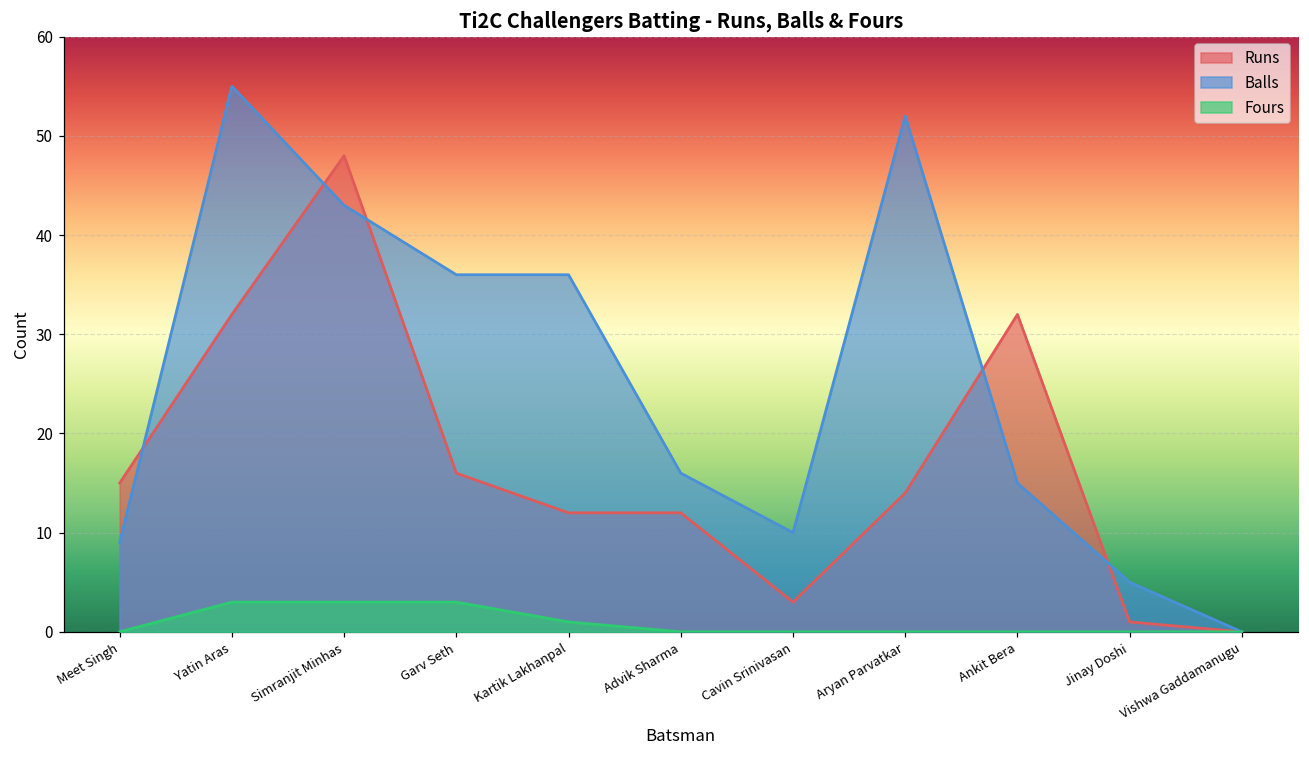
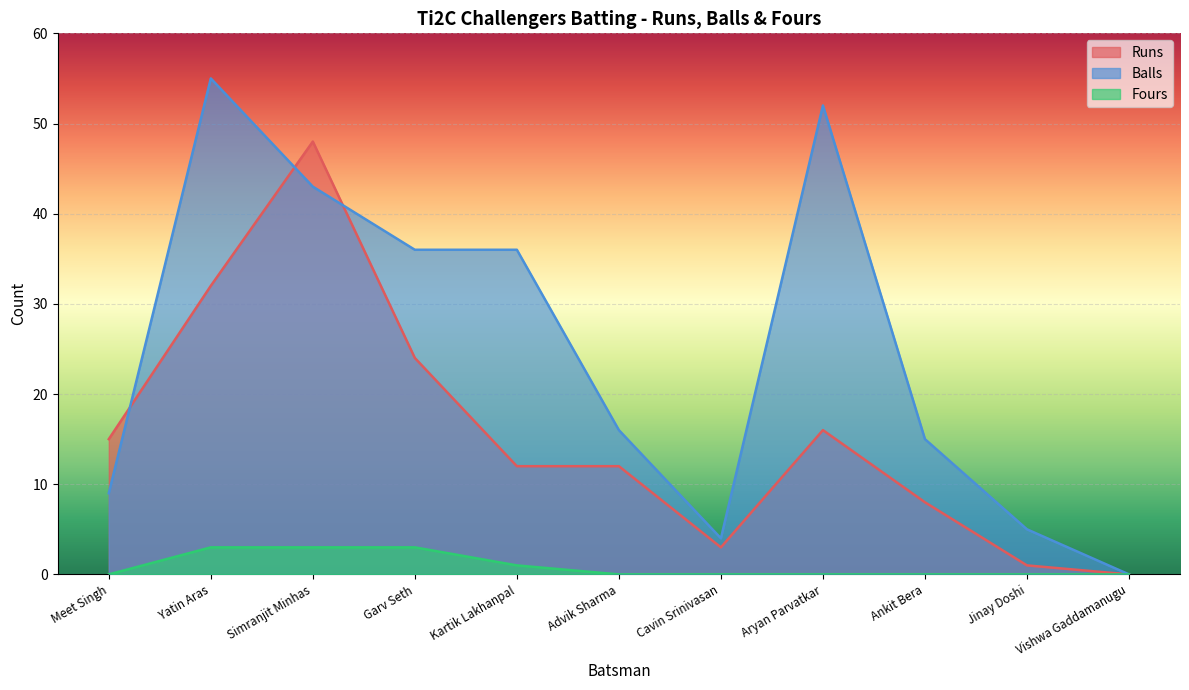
Runs, Garv Seth: 16 -> 24
Balls, Cavin Srinivasan: 10 -> 4
Runs, Aryan Parvatkar: 14 -> 16
Runs, Ankit Bera: 32 -> 8
